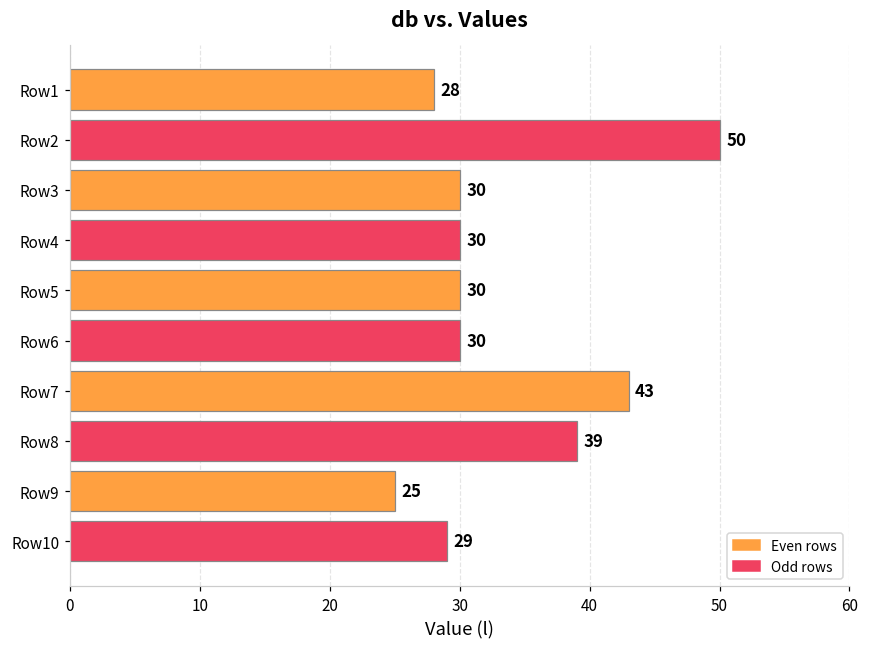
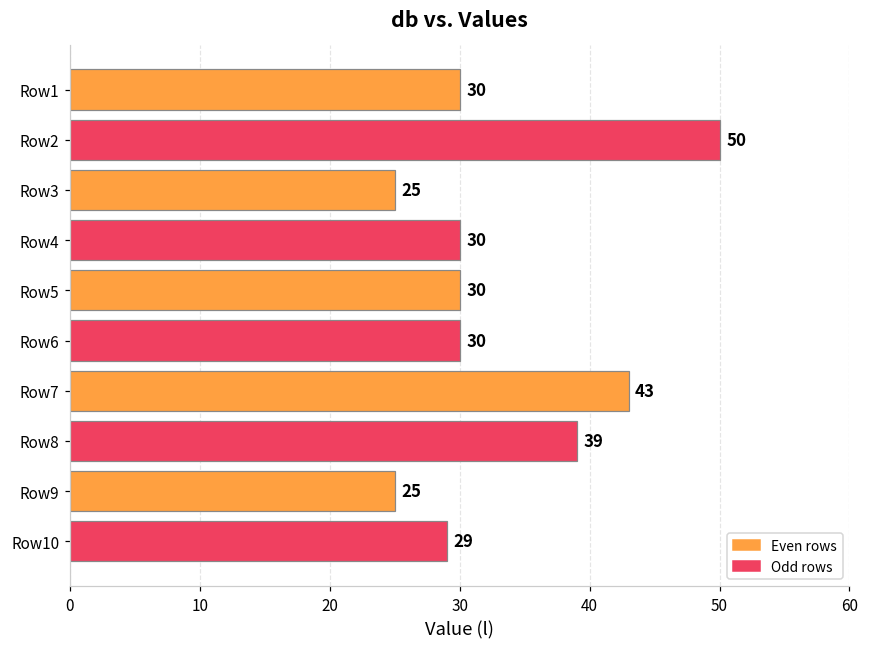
Row1: 28 -> 30
Row3: 30 -> 25
